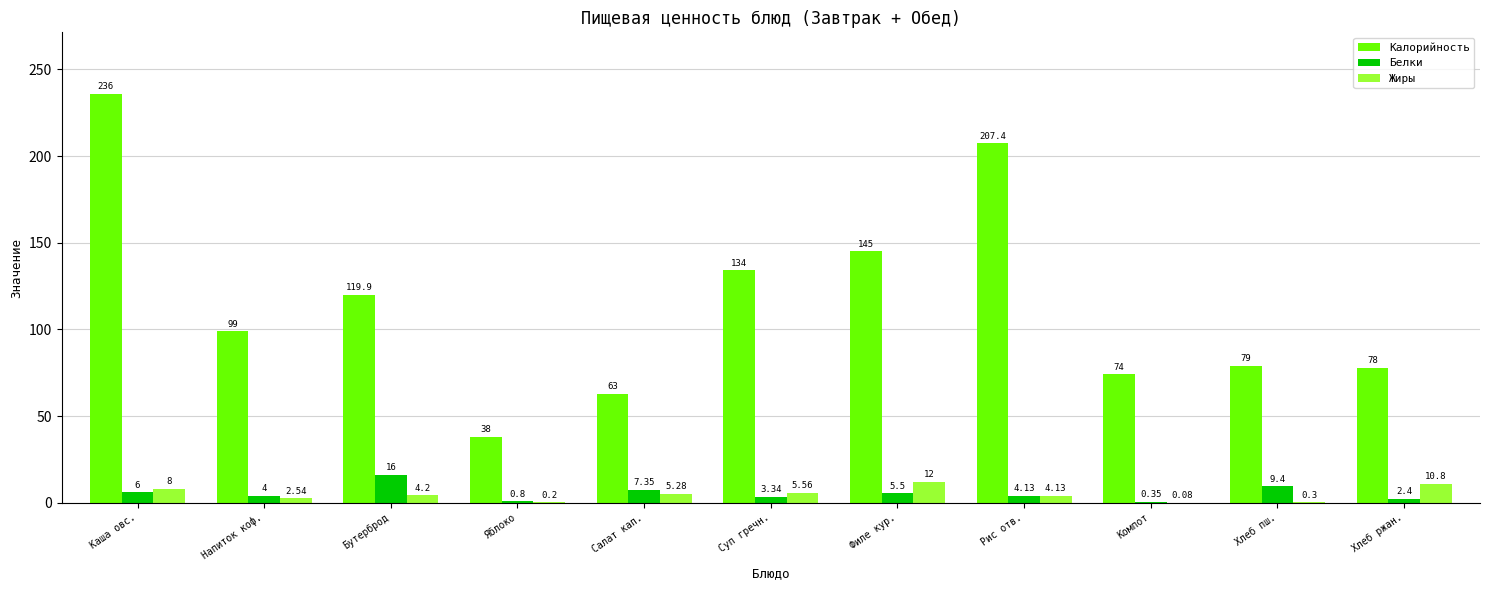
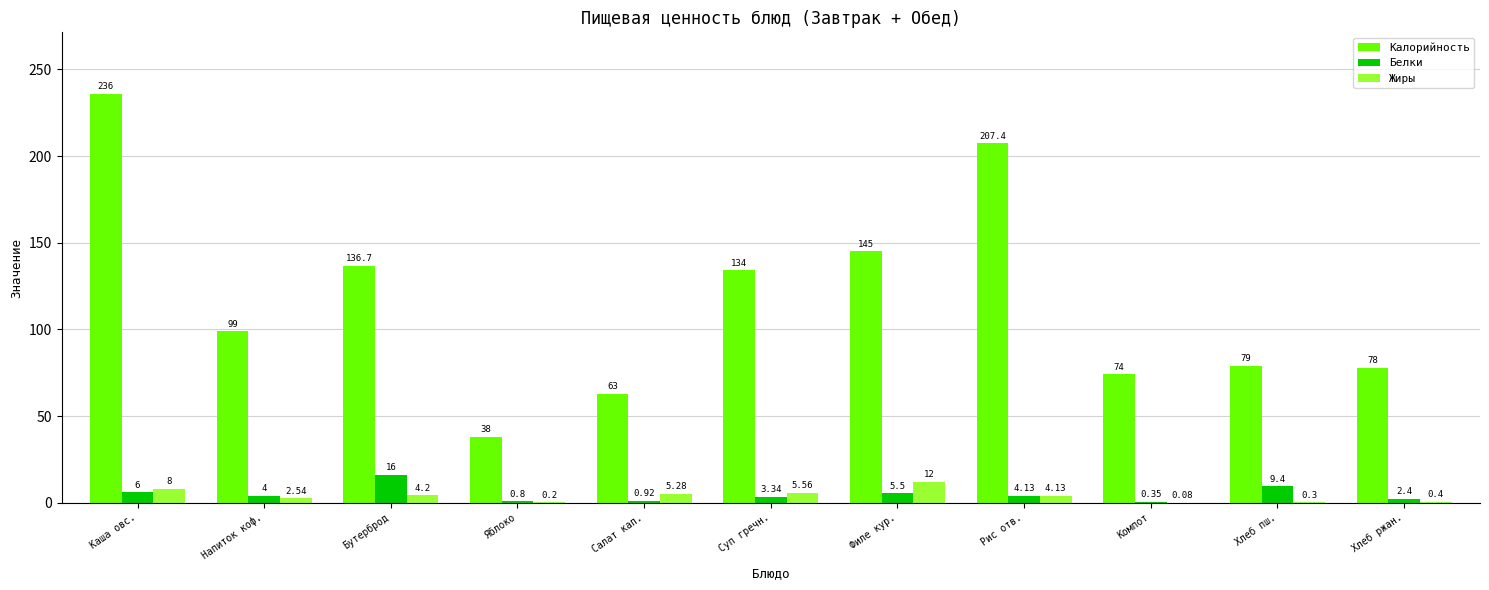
Калорийность, Бутерброд: 119.9 -> 136.7
Белки, Салат кап.: 7.35 -> 0.92
Жиры, Хлеб ржан.: 10.8 -> 0.4
